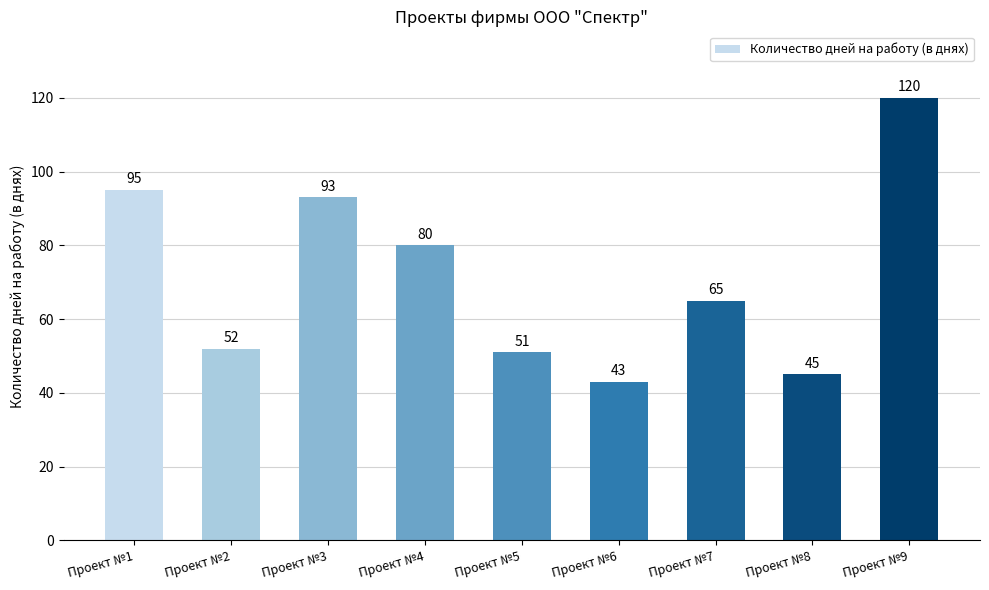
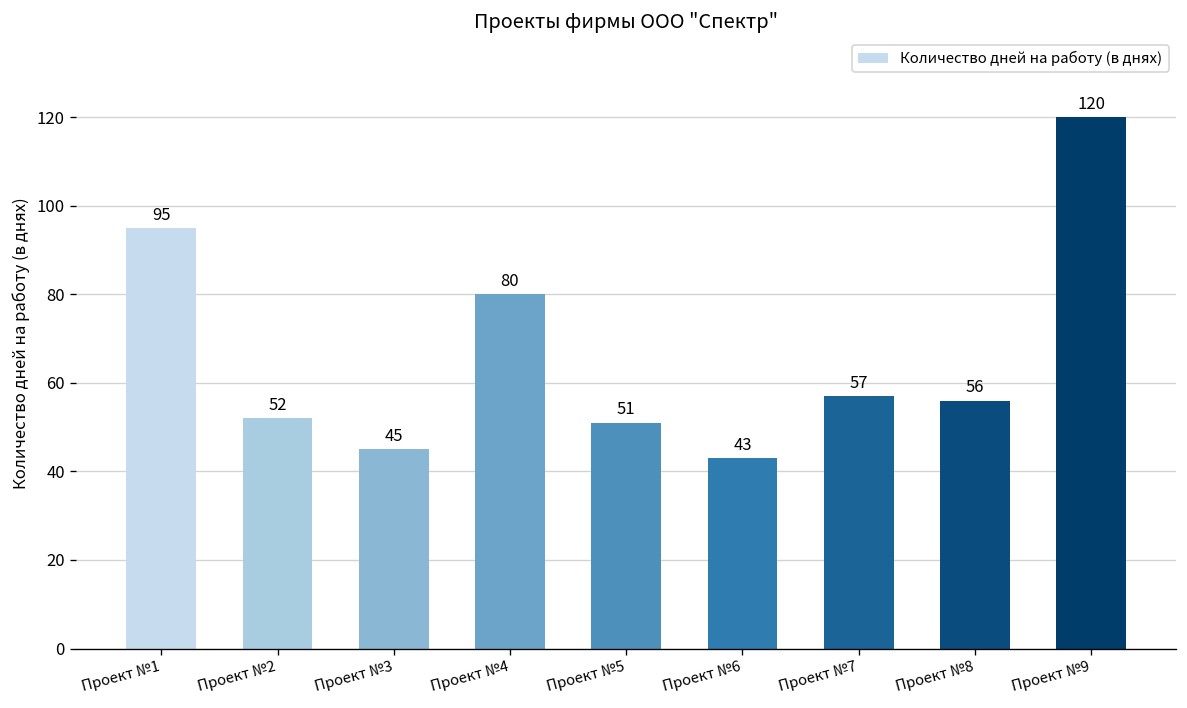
Проект №3: 93 -> 45
Проект №7: 65 -> 57
Проект №8: 45 -> 56
